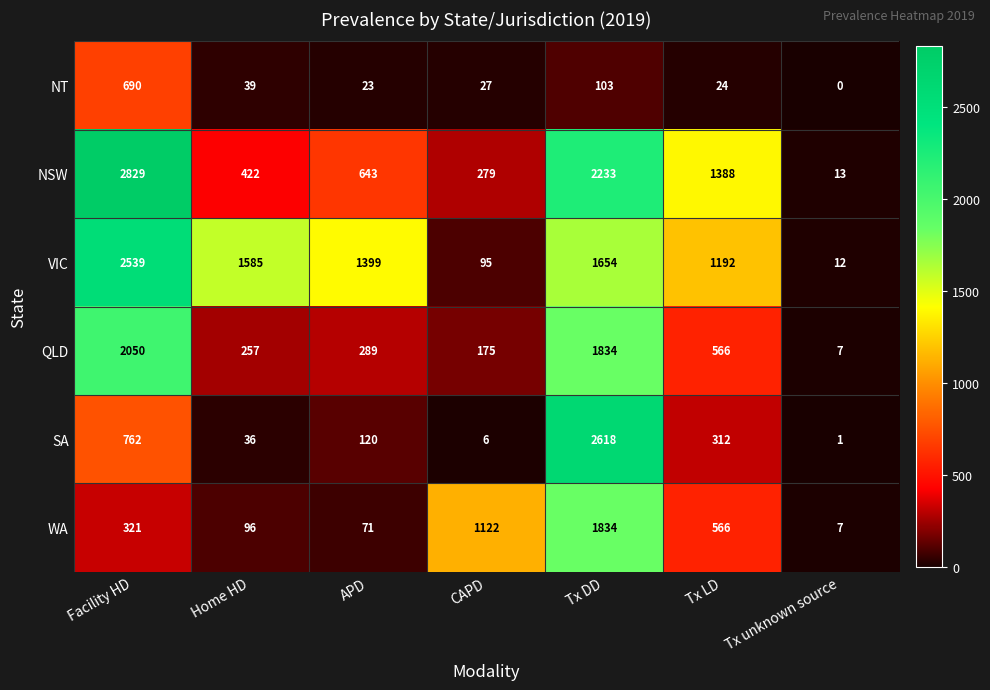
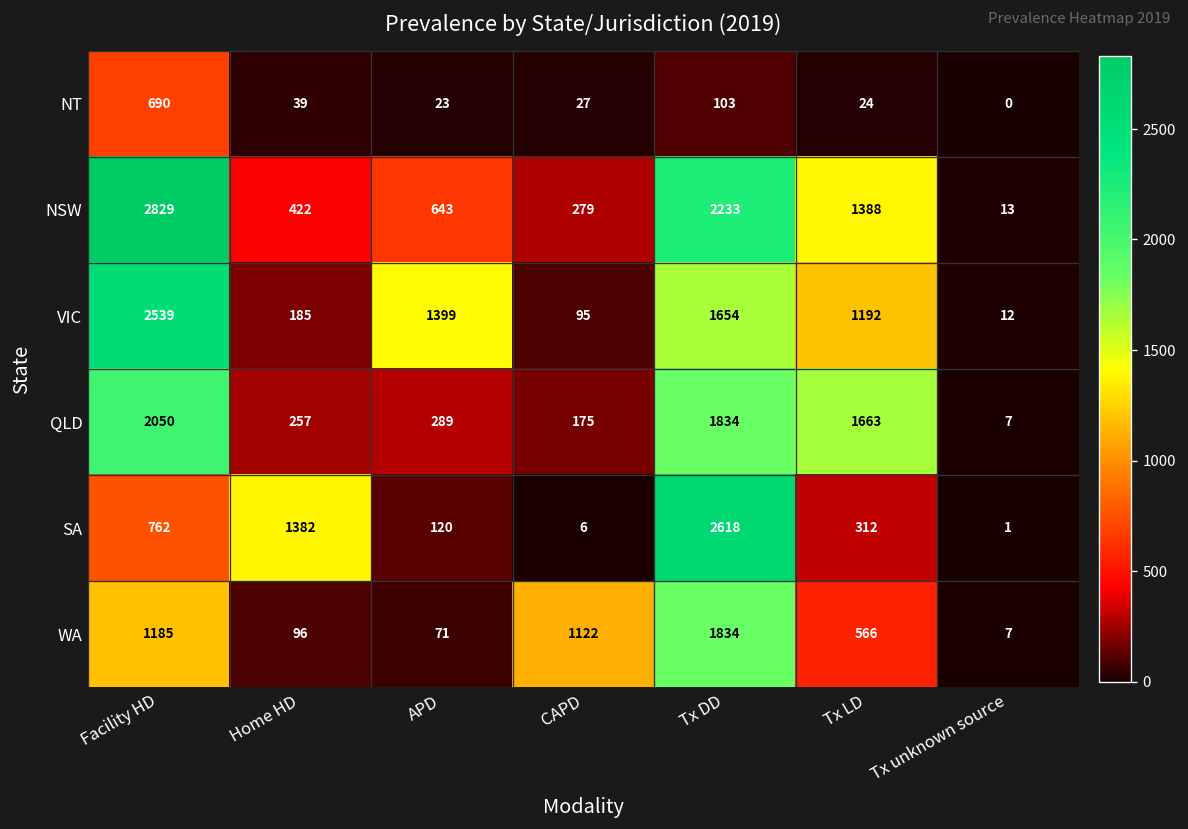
VIC, Home HD: 1585 -> 185
QLD, Tx LD: 566 -> 1663
SA, Home HD: 36 -> 1382
WA, Facility HD: 321 -> 1185
